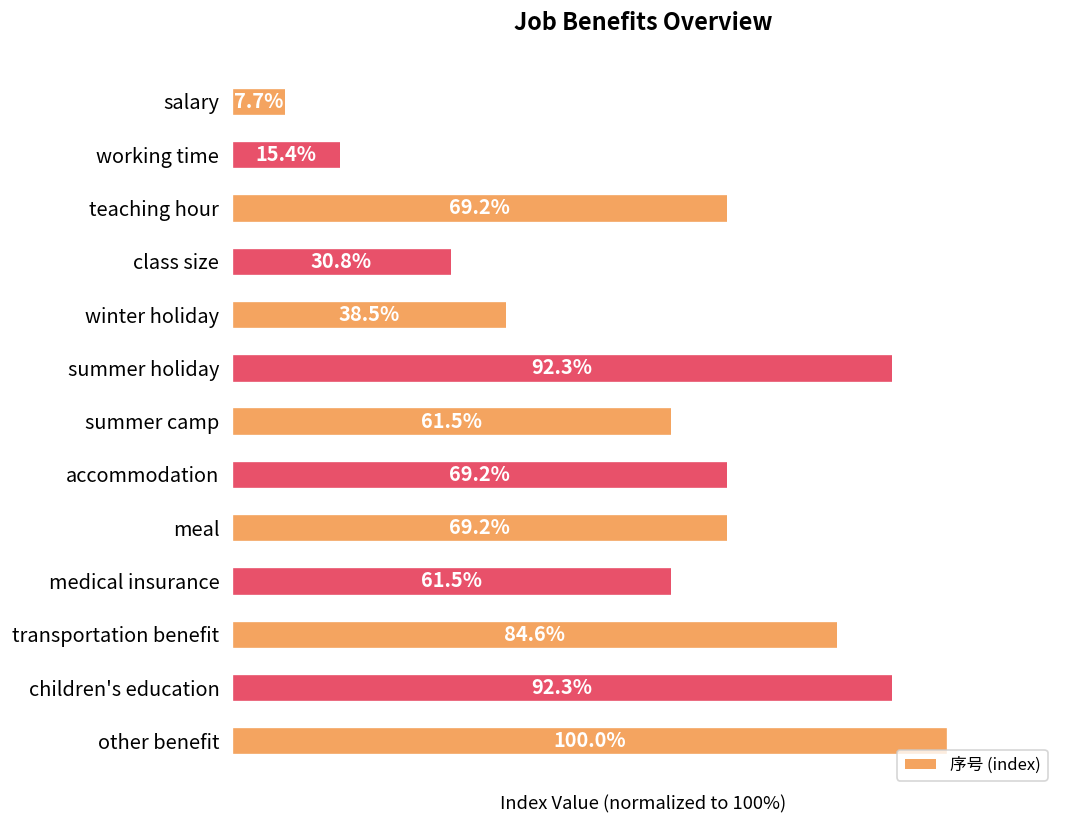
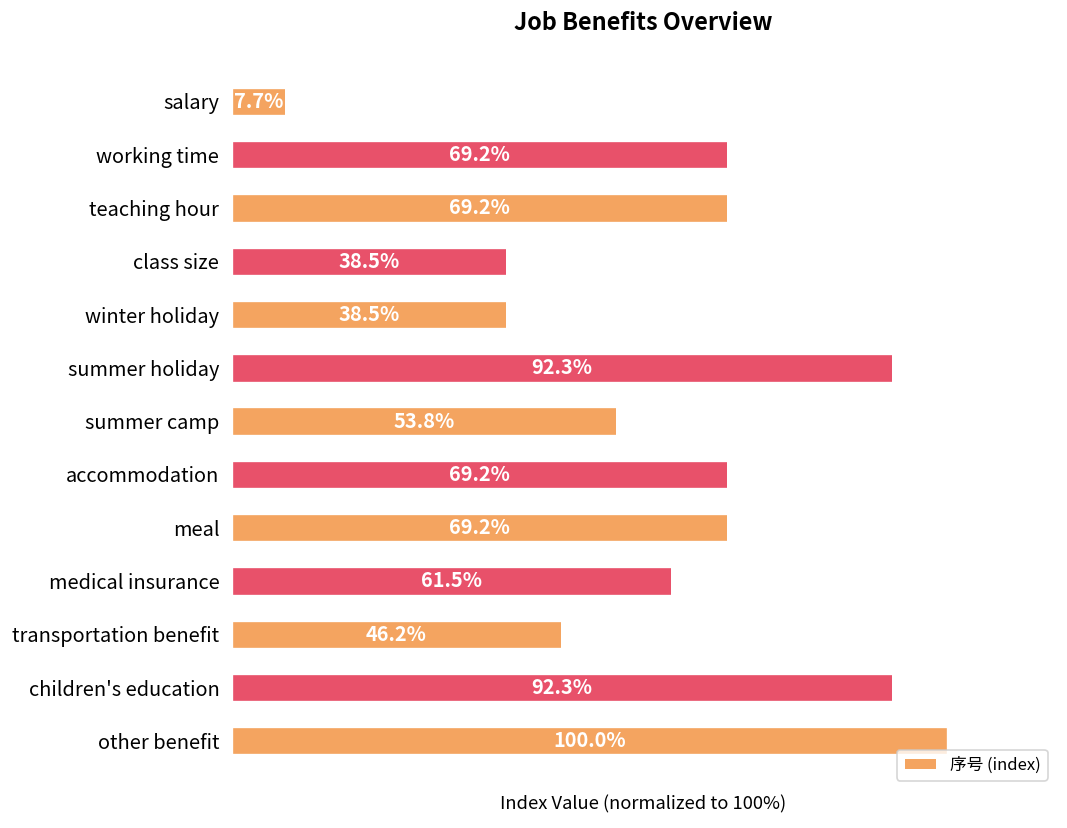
working time: 15.4% -> 69.2%
class size: 30.8% -> 38.5%
summer camp: 61.5% -> 53.8%
transportation benefit: 84.6% -> 46.2%
